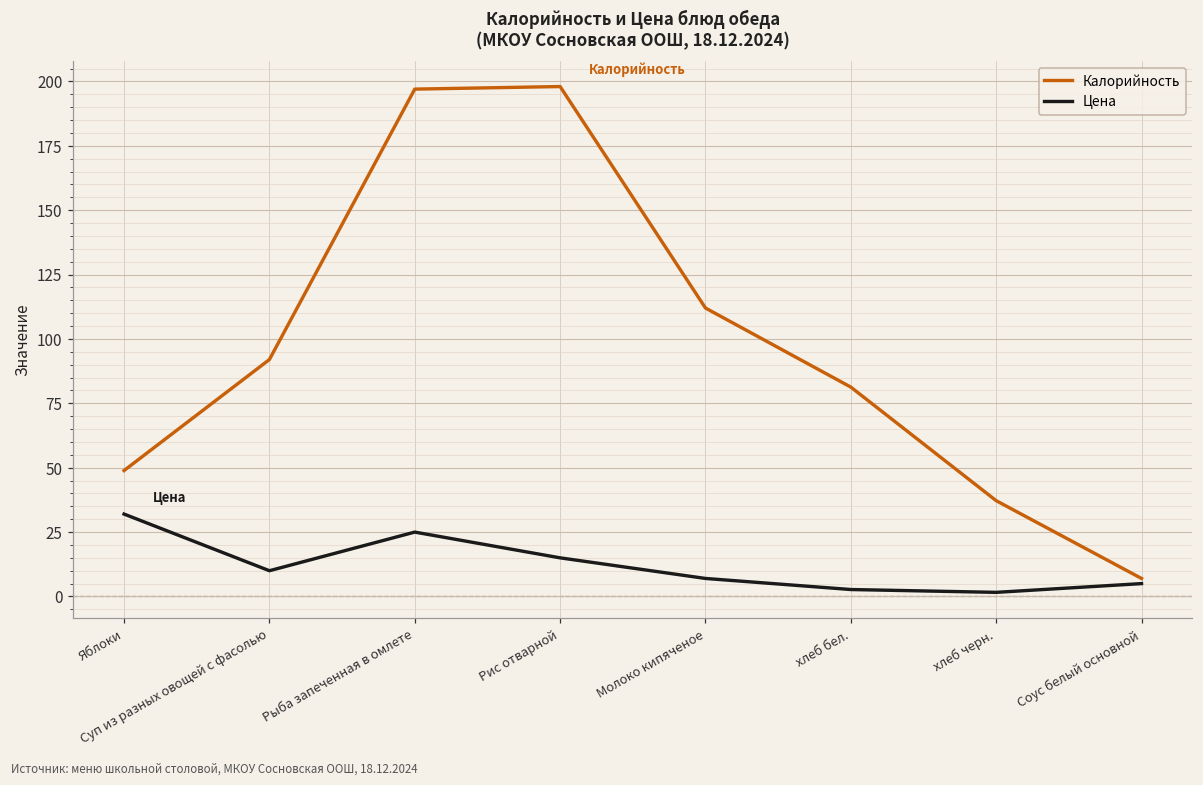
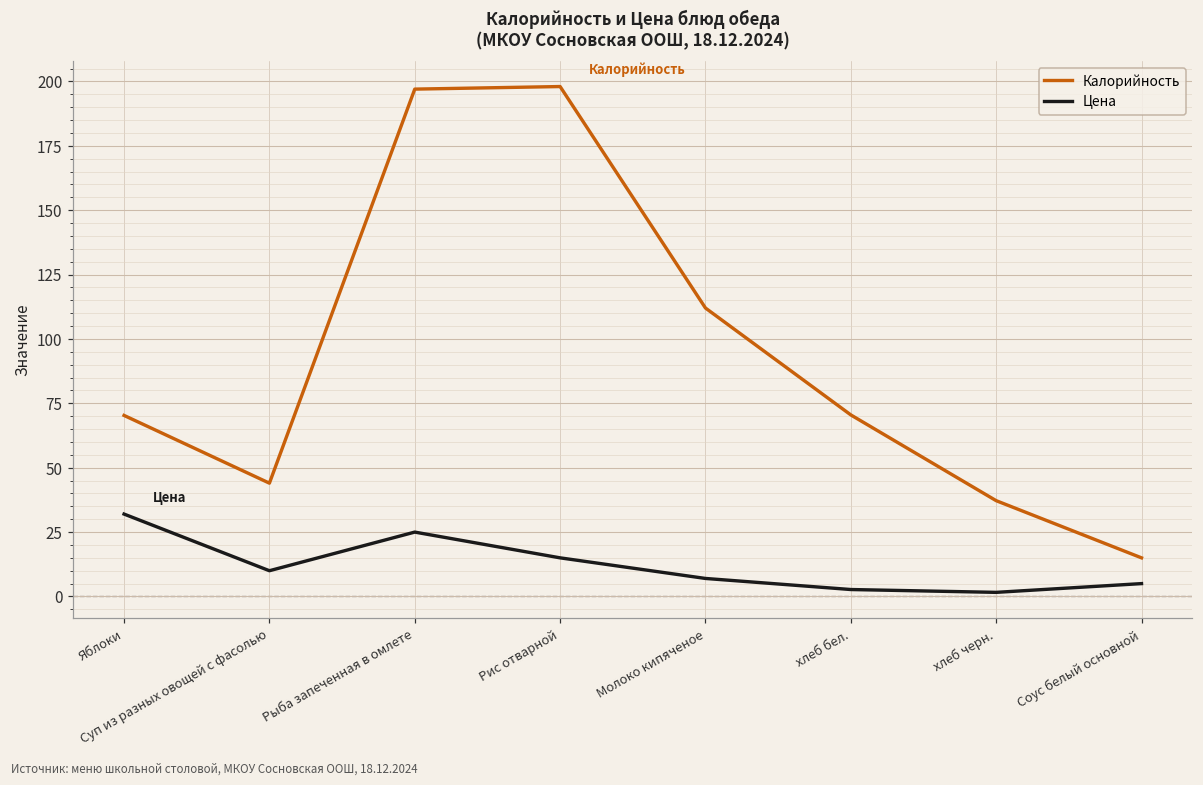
Калорийность, Яблоки: 49 -> 70
Калорийность, Суп из разных овощей с фасолью: 92 -> 44
Калорийность, хлеб бел.: 81 -> 71
Калорийность, Соус белый основной: 7 -> 15
